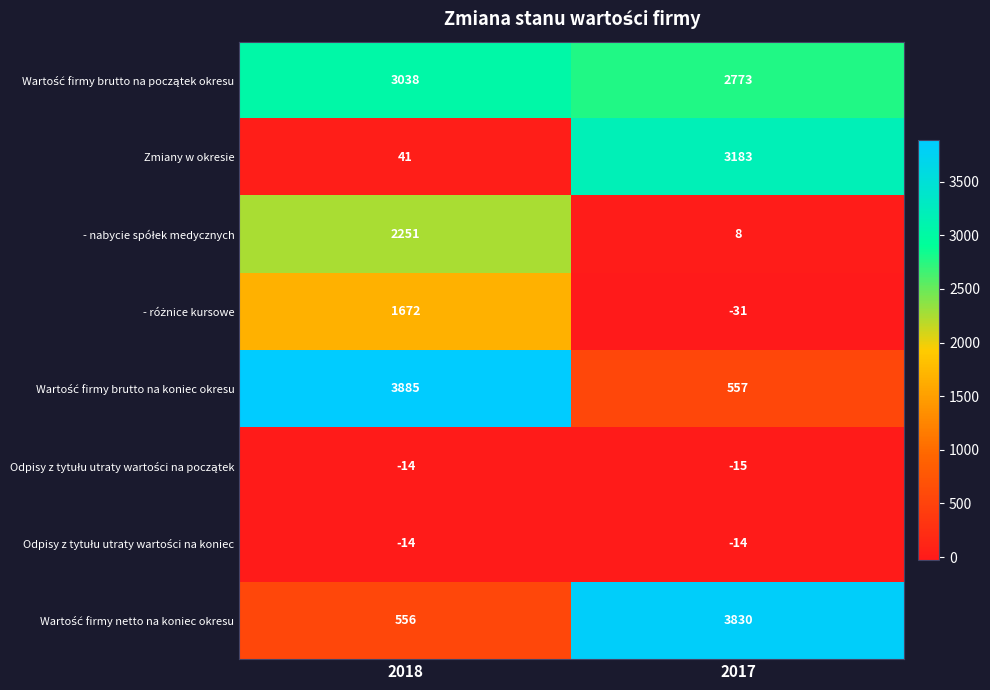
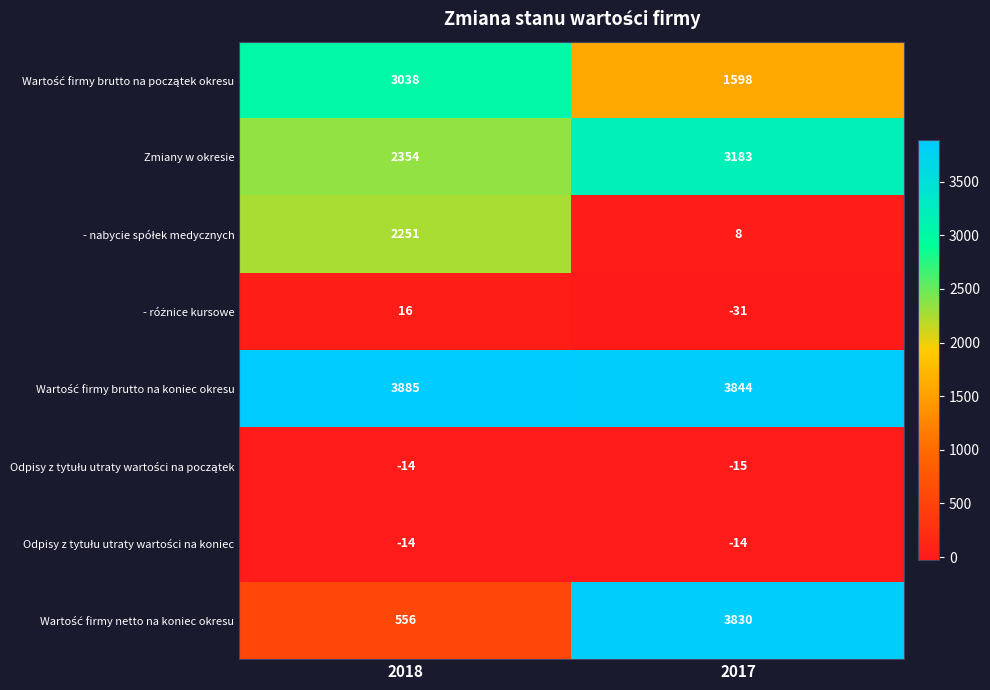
Wartość firmy brutto na początek okresu, 2017: 2773 -> 1598
Zmiany w okresie, 2018: 41 -> 2354
- różnice kursowe, 2018: 1672 -> 16
Wartość firmy brutto na koniec okresu, 2017: 557 -> 3844
